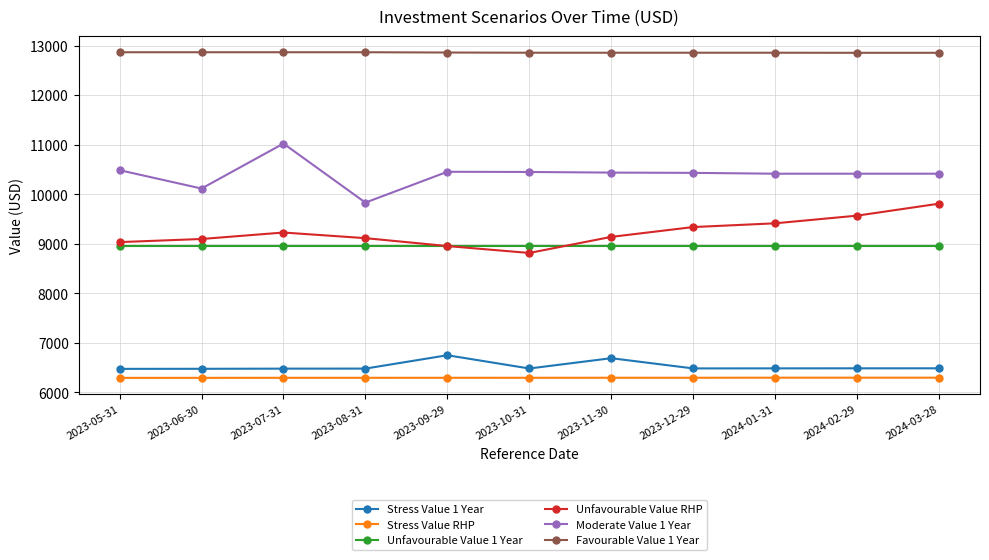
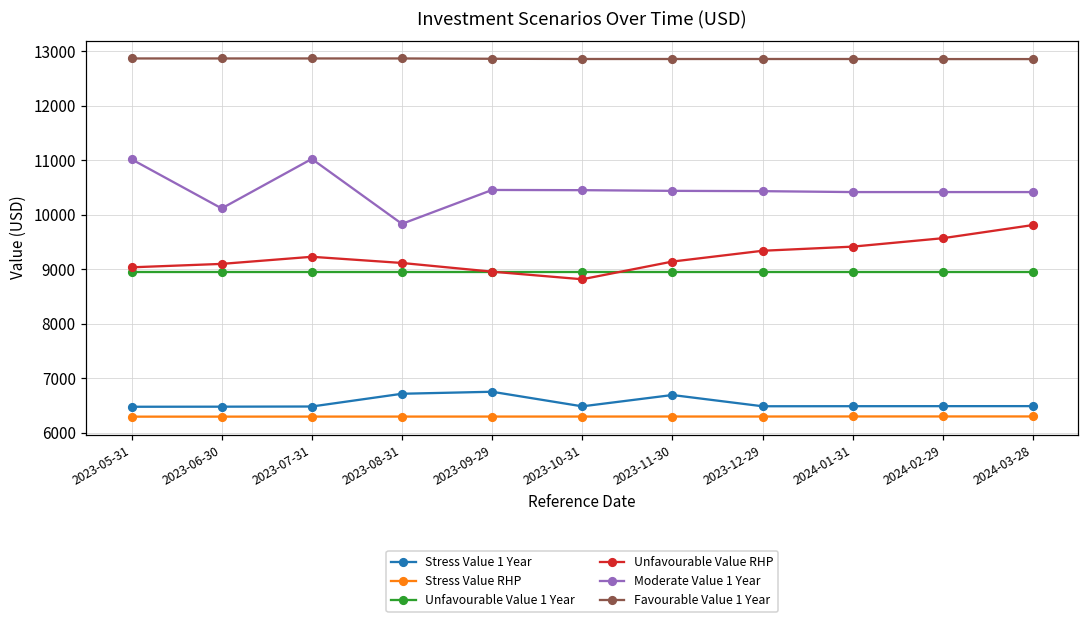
Moderate Value 1 Year, 2023-05-31: 10500 -> 11000
Stress Value 1 Year, 2023-08-31: 6500 -> 6700
